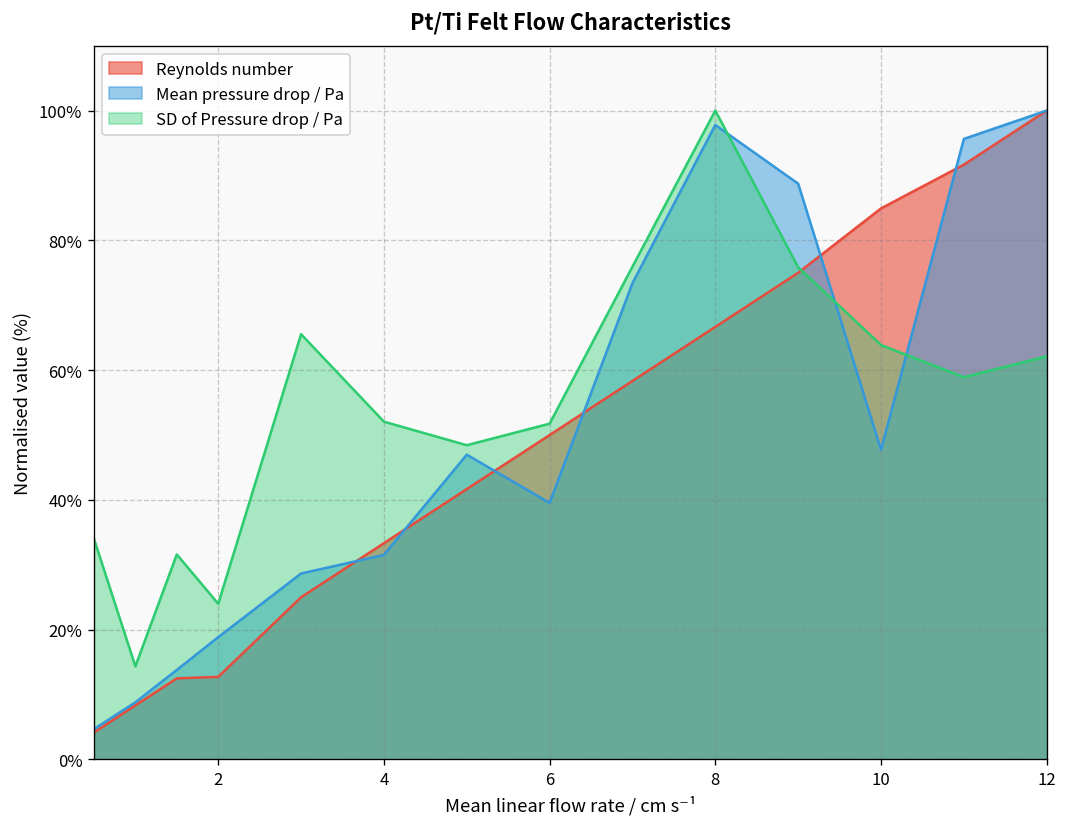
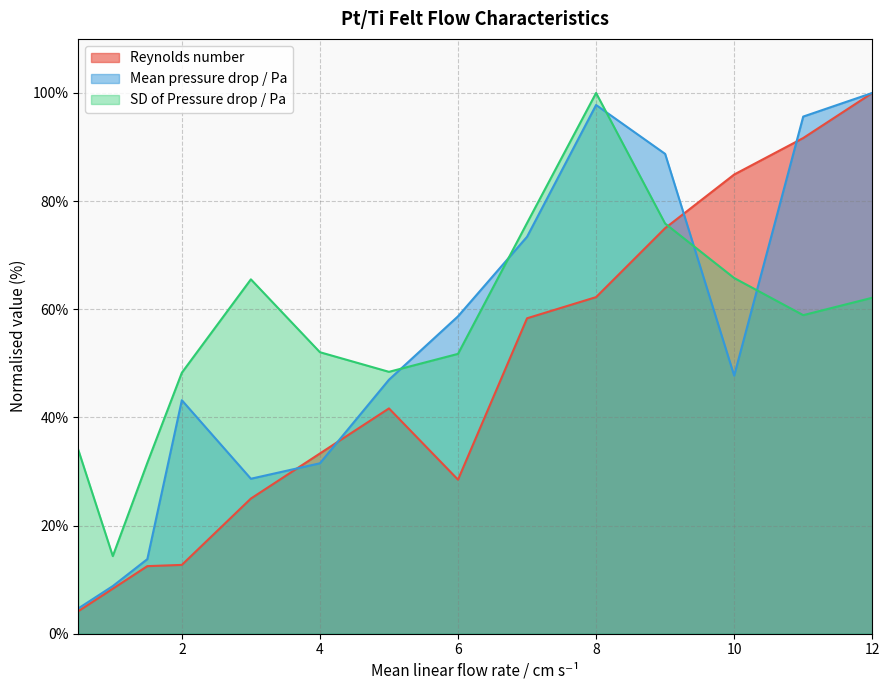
Mean pressure drop / Pa, 2: 19% -> 43%
SD of Pressure drop / Pa, 2: 24% -> 48%
Reynolds number, 6: 50% -> 28%
Mean pressure drop / Pa, 6: 40% -> 59%
Reynolds number, 8: 67% -> 62%
SD of Pressure drop / Pa, 10: 64% -> 66%
